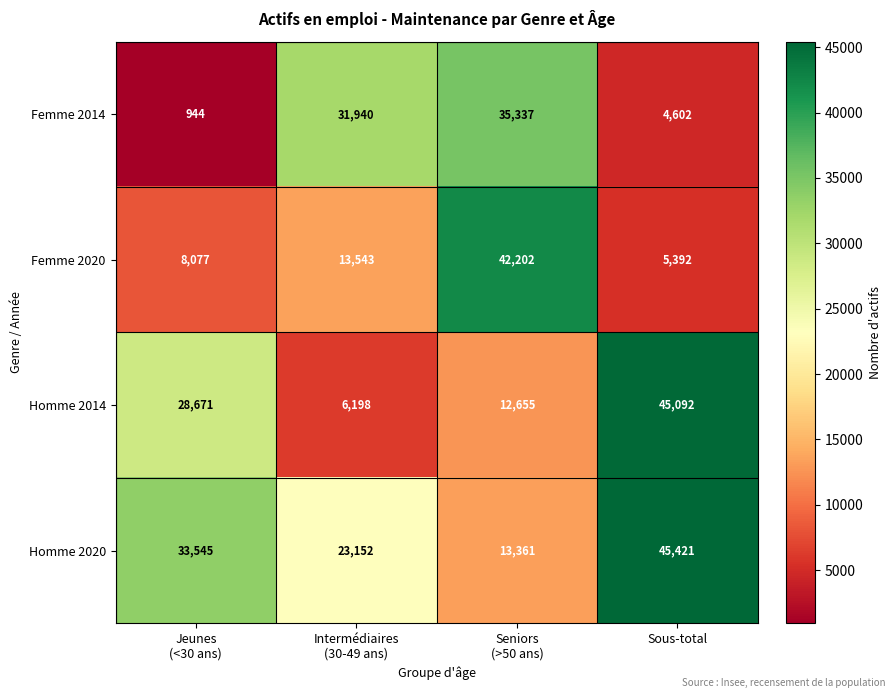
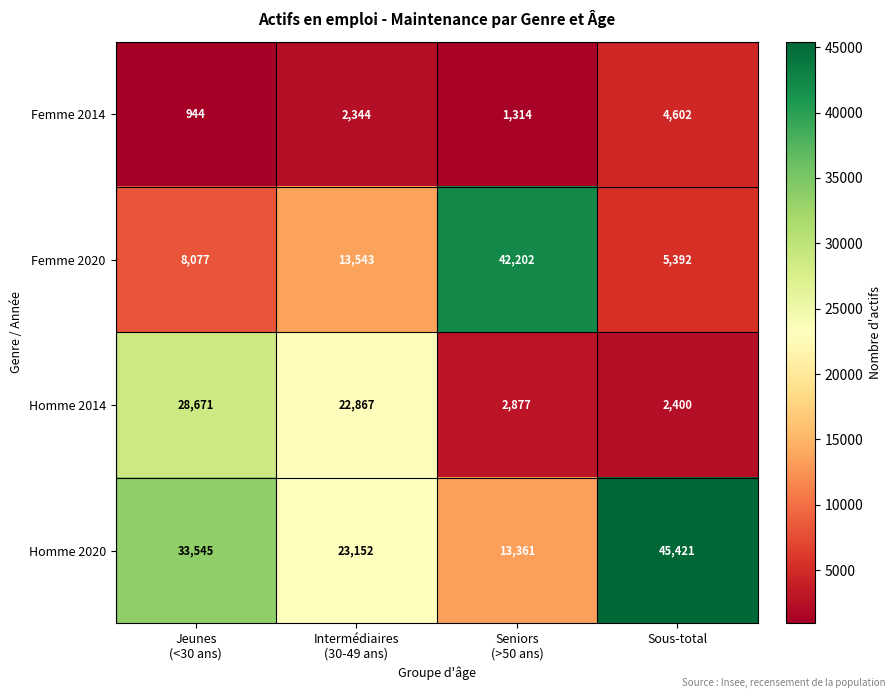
Femme 2014, Intermédiaires (30-49 ans): 31,940 -> 2,344
Femme 2014, Seniors (>50 ans): 35,337 -> 1,314
Homme 2014, Intermédiaires (30-49 ans): 6,198 -> 22,867
Homme 2014, Seniors (>50 ans): 12,655 -> 2,877
Homme 2014, Sous-total: 45,092 -> 2,400
